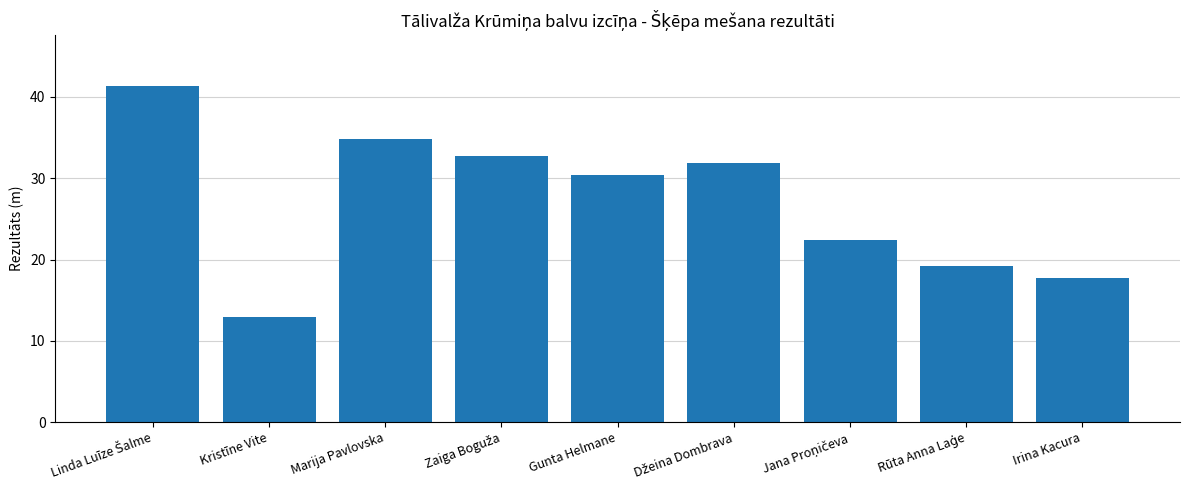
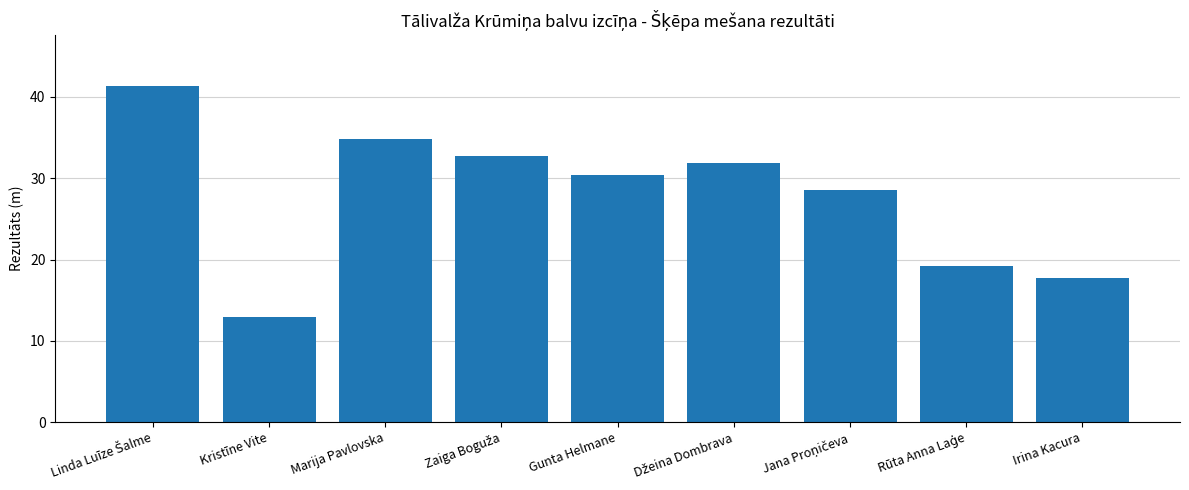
Jana Proņičeva: 22 -> 29
